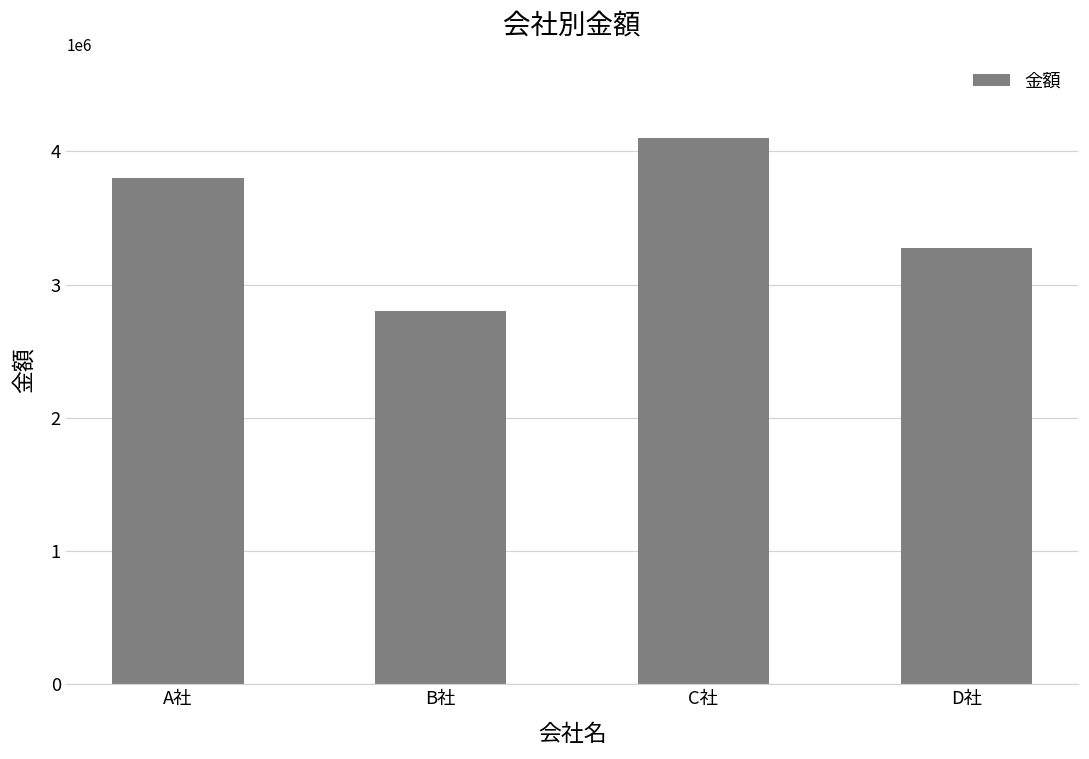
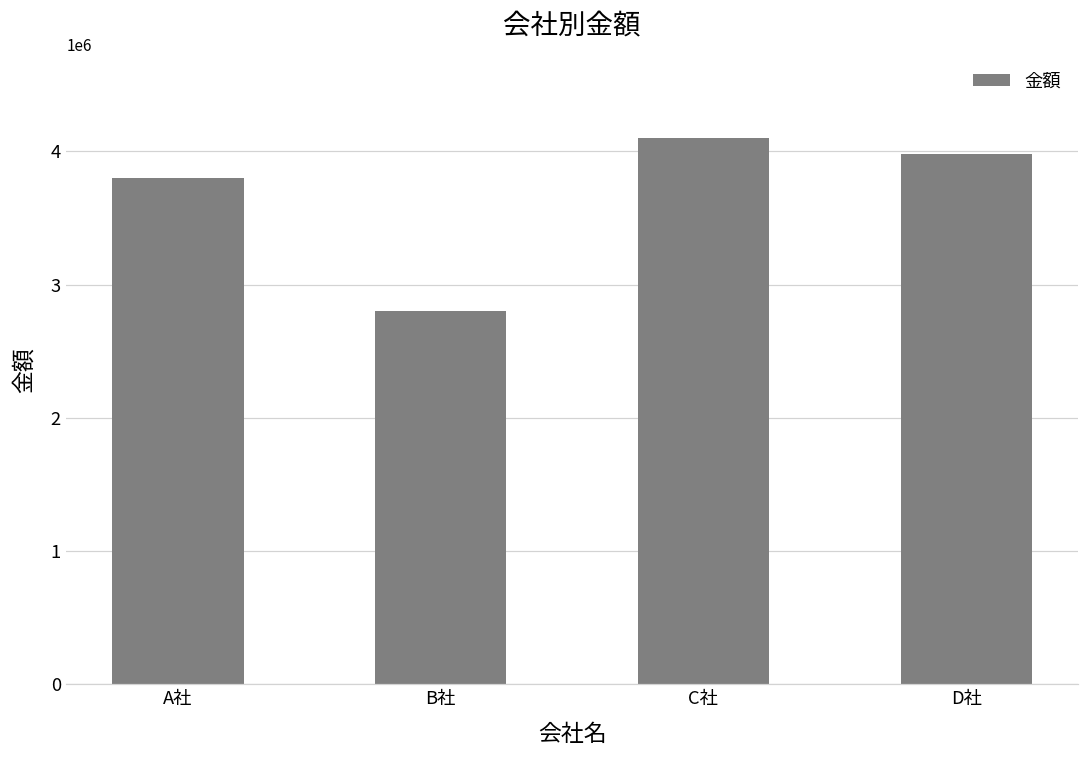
D社: 3270000 -> 3980000
